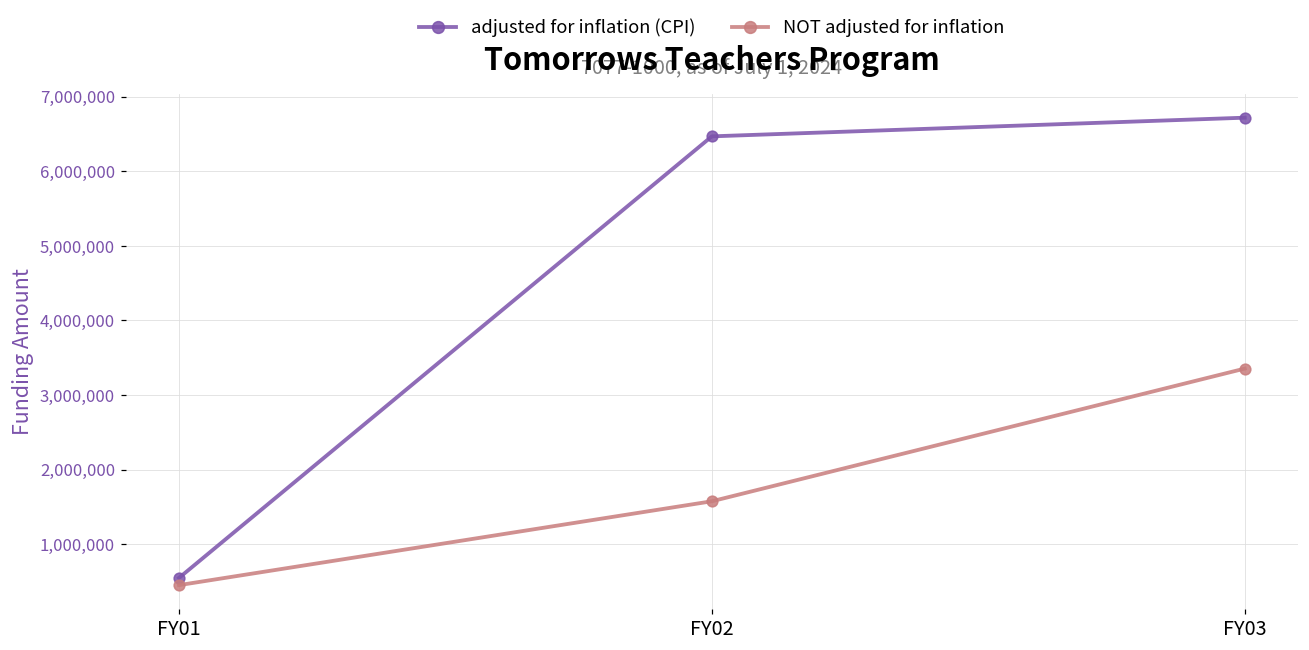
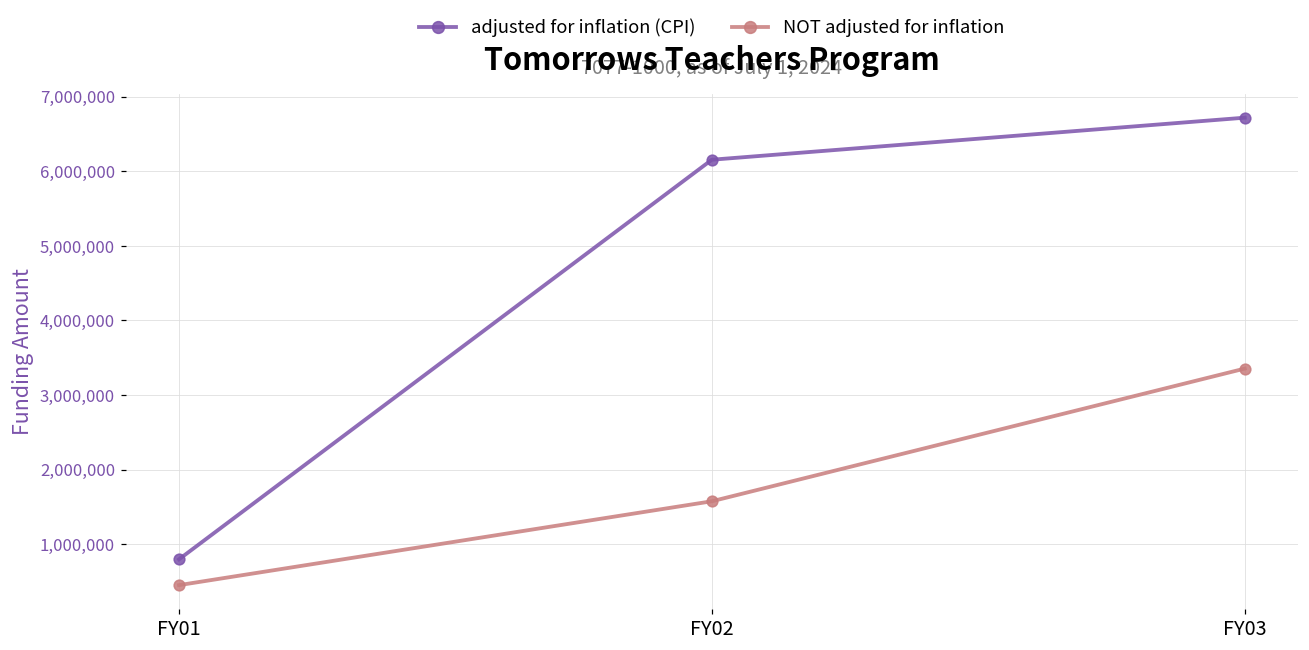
adjusted for inflation (CPI), FY01: 500,000 -> 800,000
adjusted for inflation (CPI), FY02: 6,500,000 -> 6,200,000
